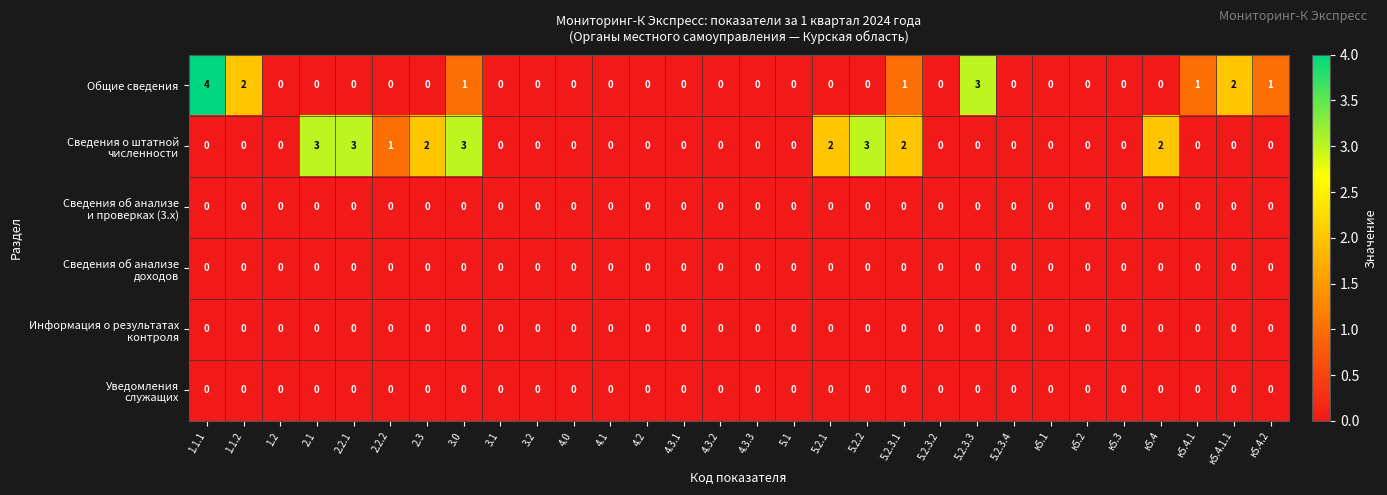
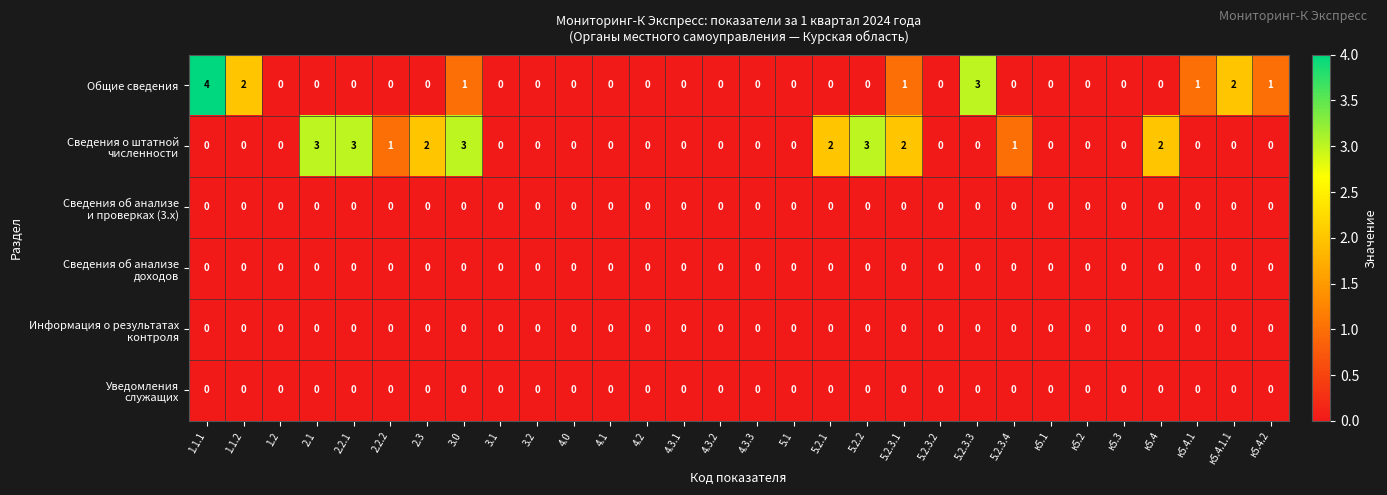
Сведения о штатной численности, 5.2.3.4: 0 -> 1
